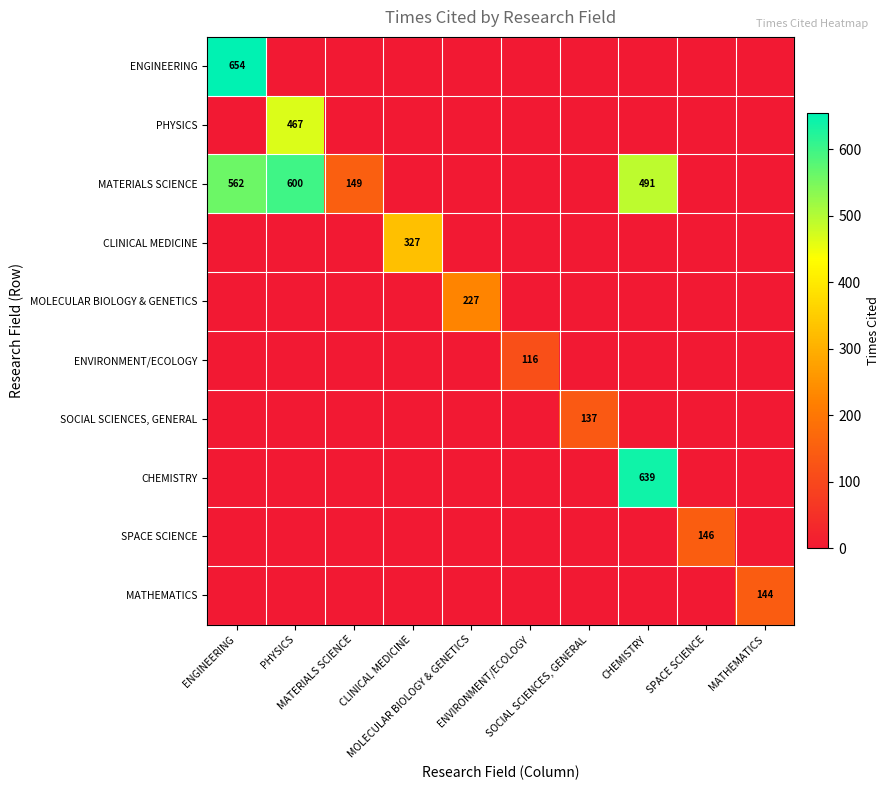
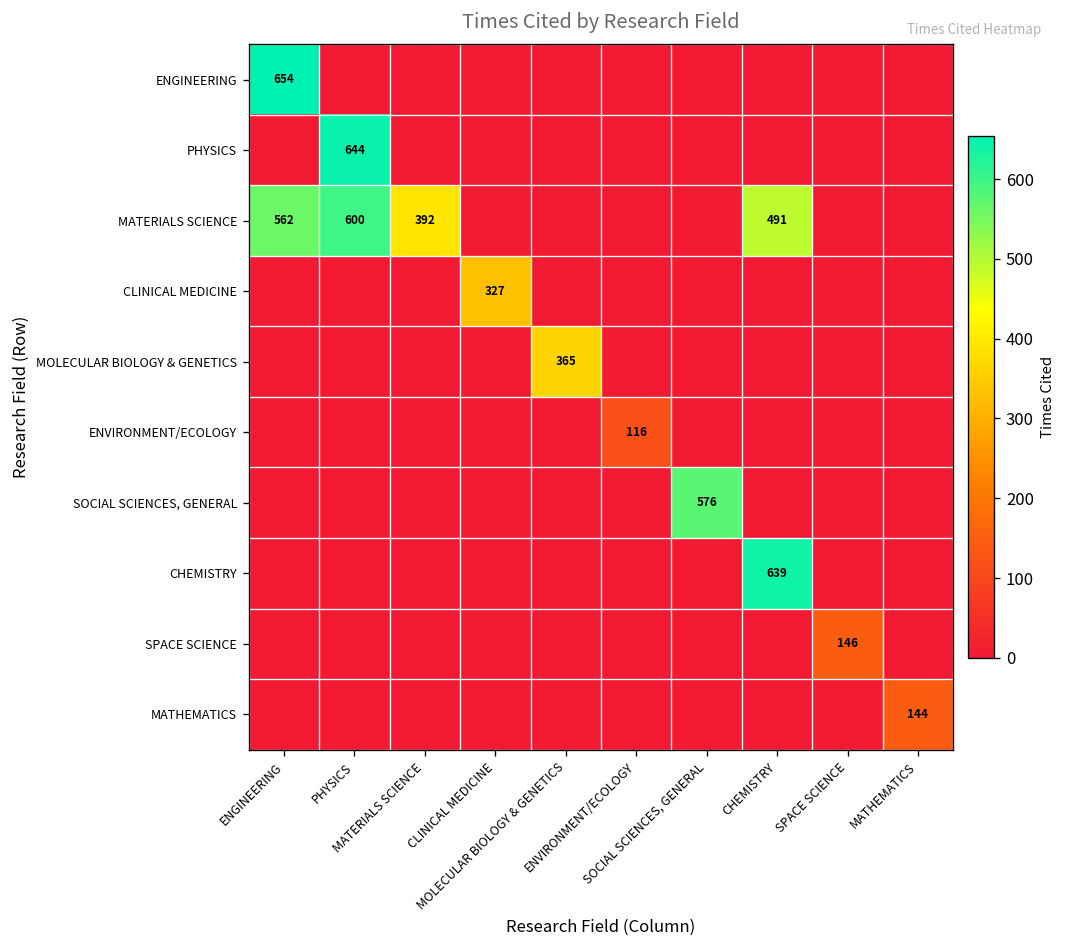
PHYSICS, PHYSICS: 467 -> 644
MATERIALS SCIENCE, MATERIALS SCIENCE: 149 -> 392
MOLECULAR BIOLOGY & GENETICS, MOLECULAR BIOLOGY & GENETICS: 227 -> 365
SOCIAL SCIENCES, GENERAL, SOCIAL SCIENCES, GENERAL: 137 -> 576
